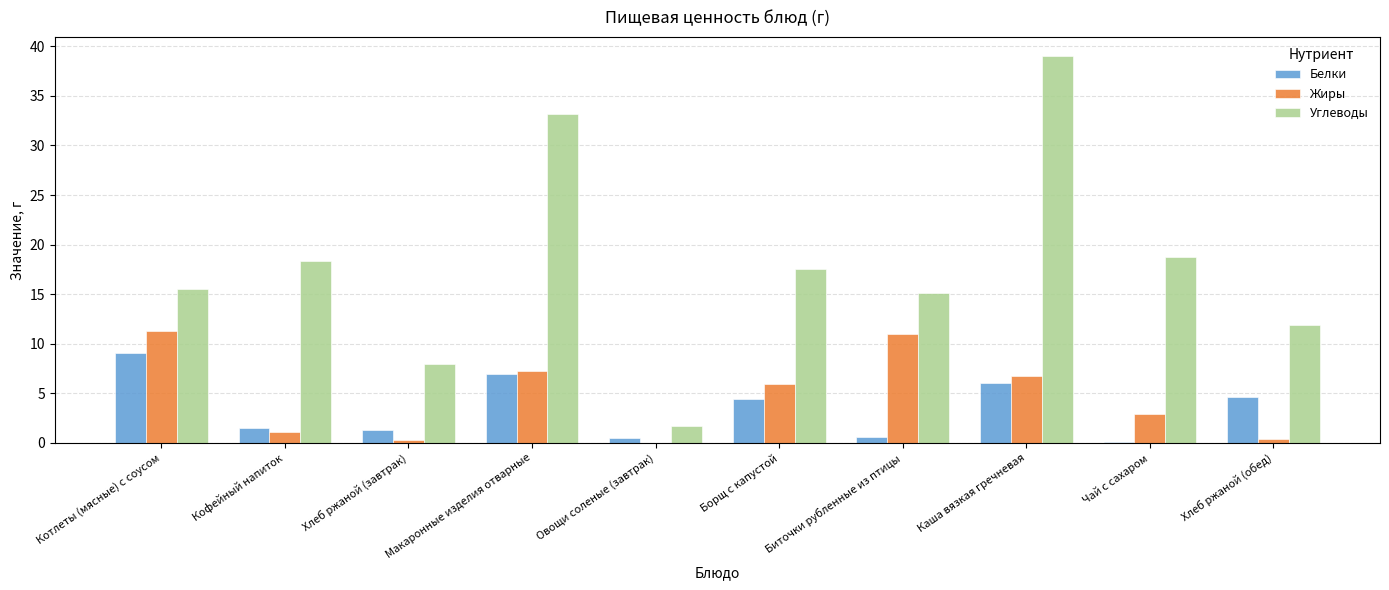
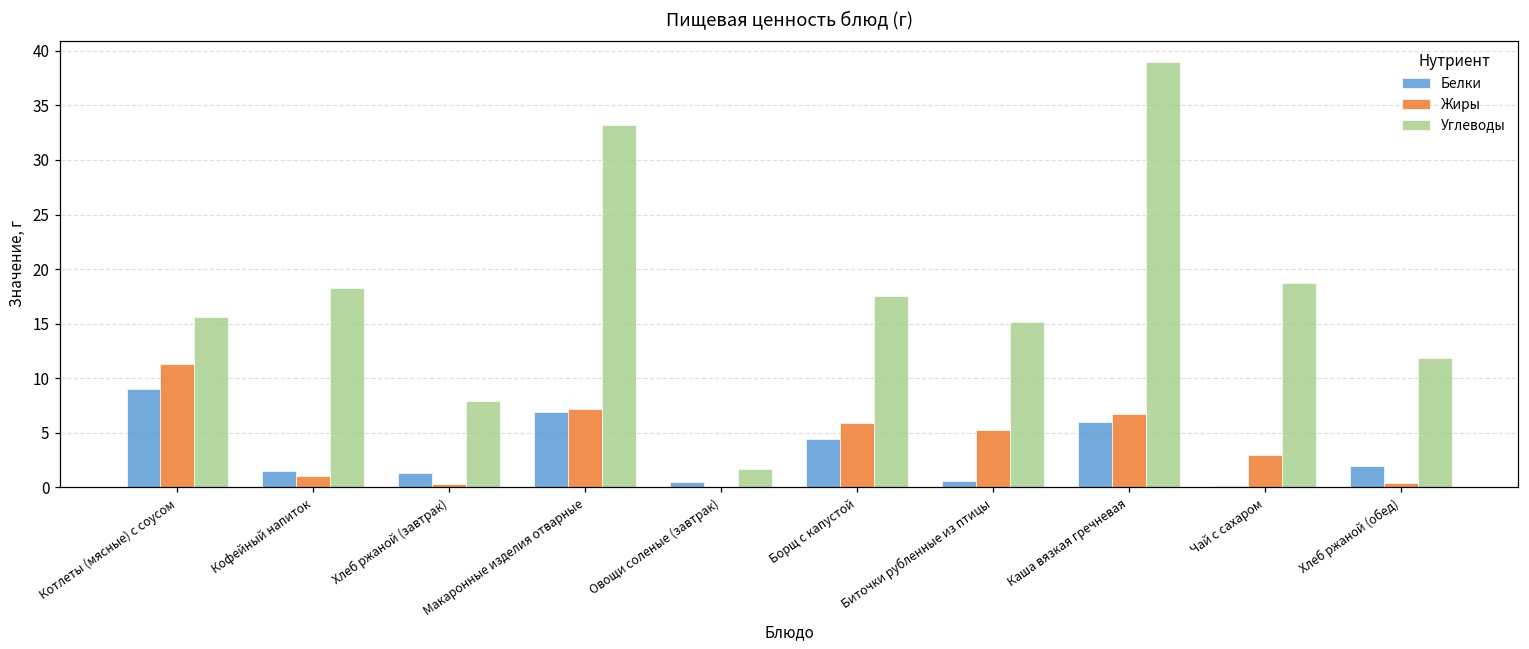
Жиры, Биточки рубленные из птицы: 11 -> 5
Белки, Хлеб ржаной (обед): 5 -> 2
